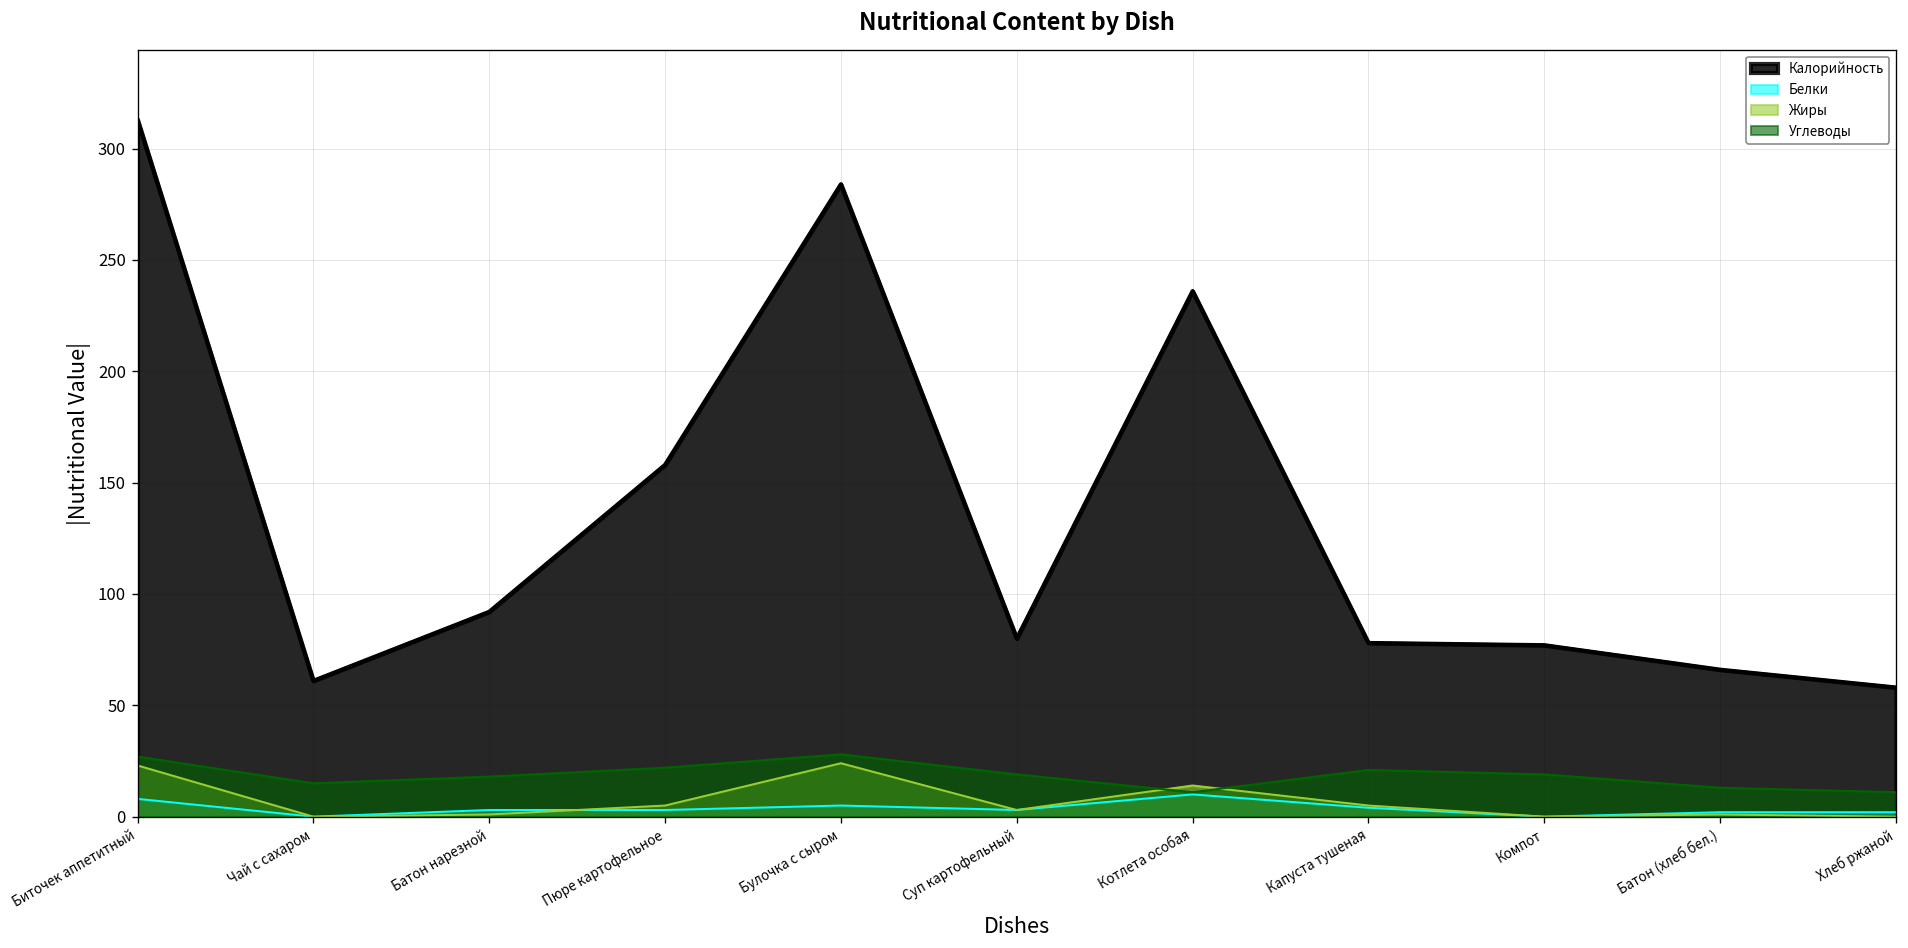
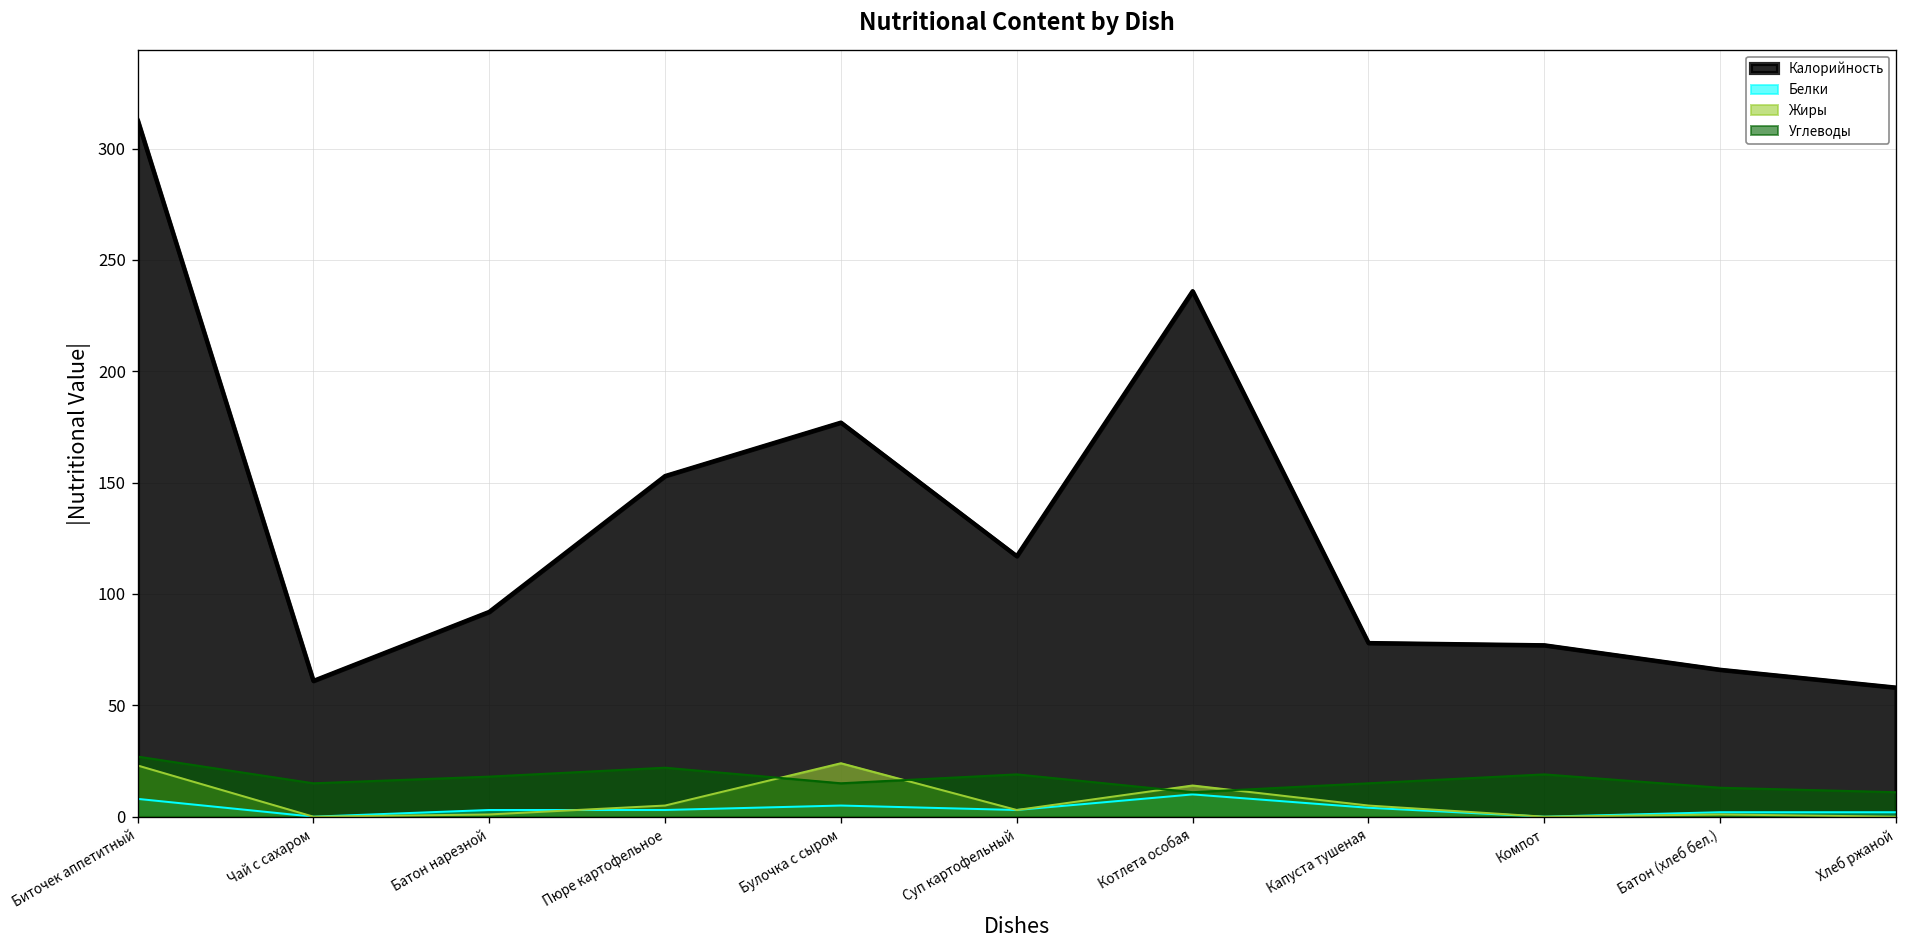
Калорийность, Пюре картофельное: 158 -> 153
Калорийность, Булочка с сыром: 284 -> 177
Углеводы, Булочка с сыром: 28 -> 15
Калорийность, Суп картофельный: 80 -> 117
Углеводы, Капуста тушеная: 21 -> 15
